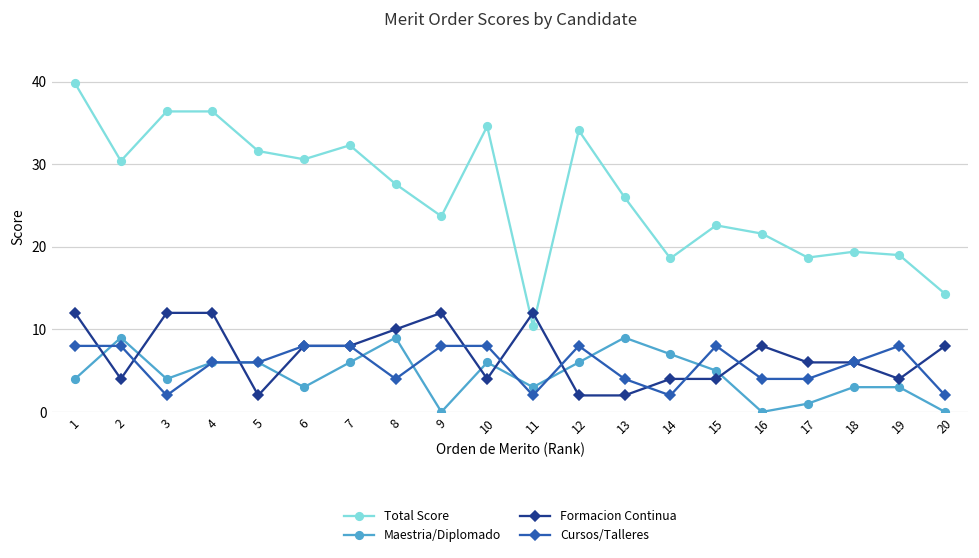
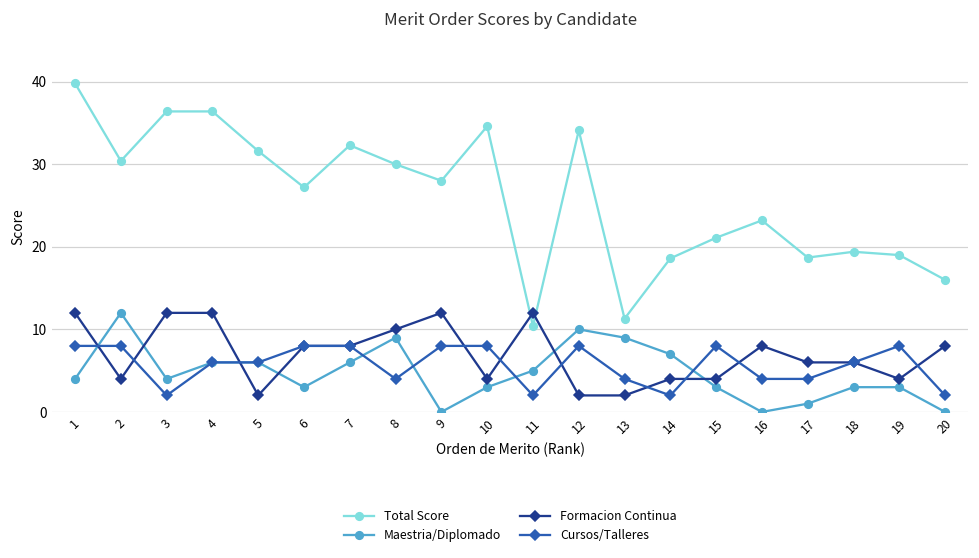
Maestria/Diplomado, 2: 9 -> 12
Total Score, 6: 31 -> 27
Total Score, 8: 28 -> 30
Total Score, 9: 24 -> 28
Maestria/Diplomado, 10: 6 -> 3
Maestria/Diplomado, 11: 3 -> 5
Maestria/Diplomado, 12: 6 -> 10
Total Score, 13: 26 -> 11
Total Score, 15: 23 -> 21
Maestria/Diplomado, 15: 5 -> 3
Total Score, 16: 22 -> 23
Total Score, 20: 14 -> 16
